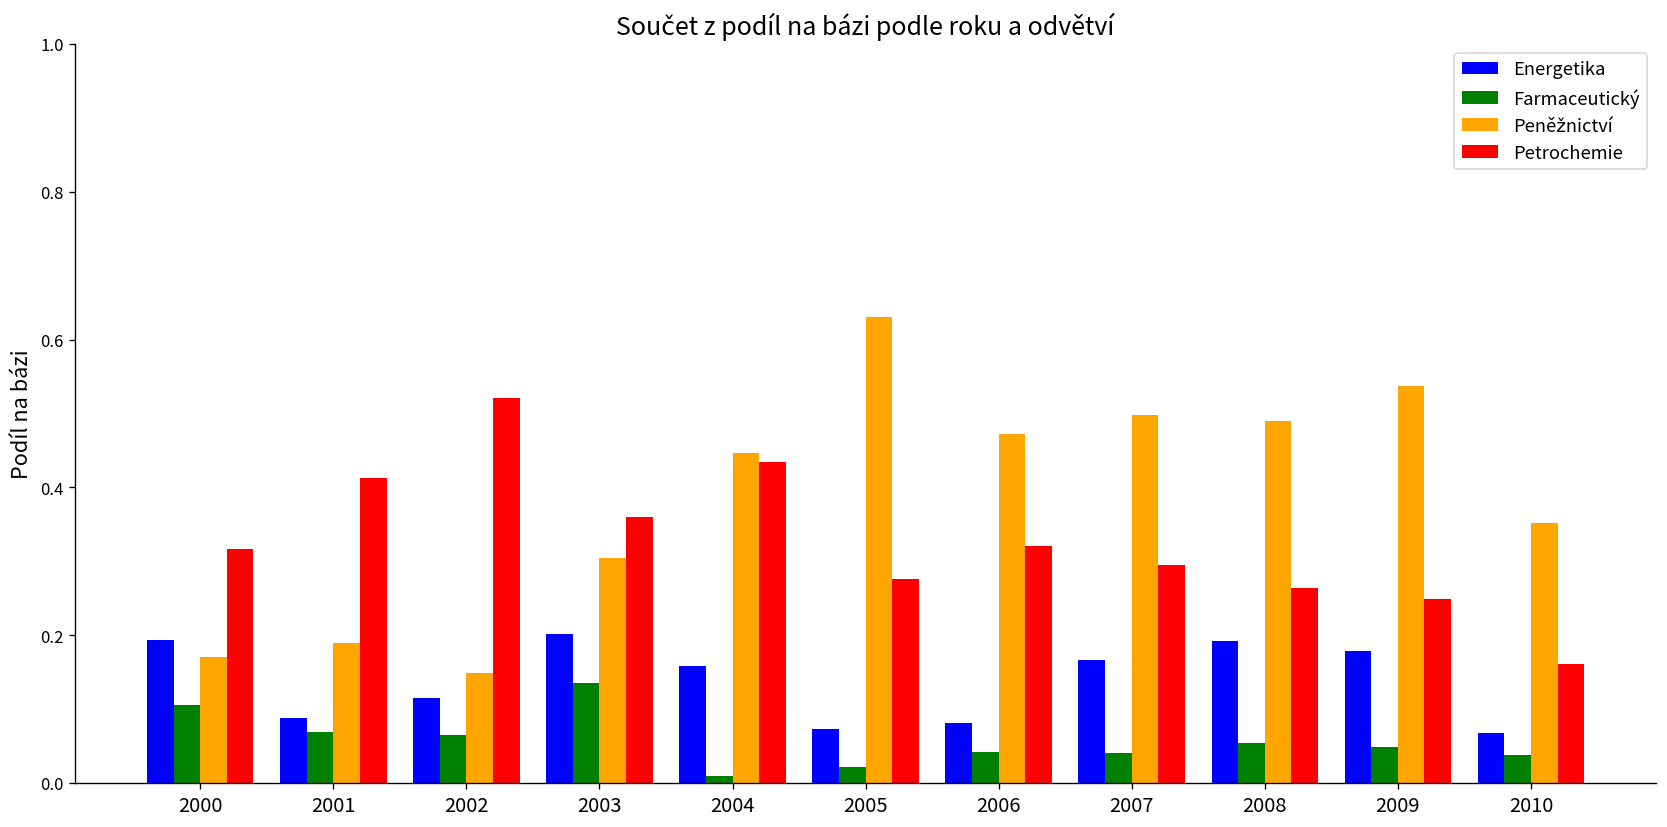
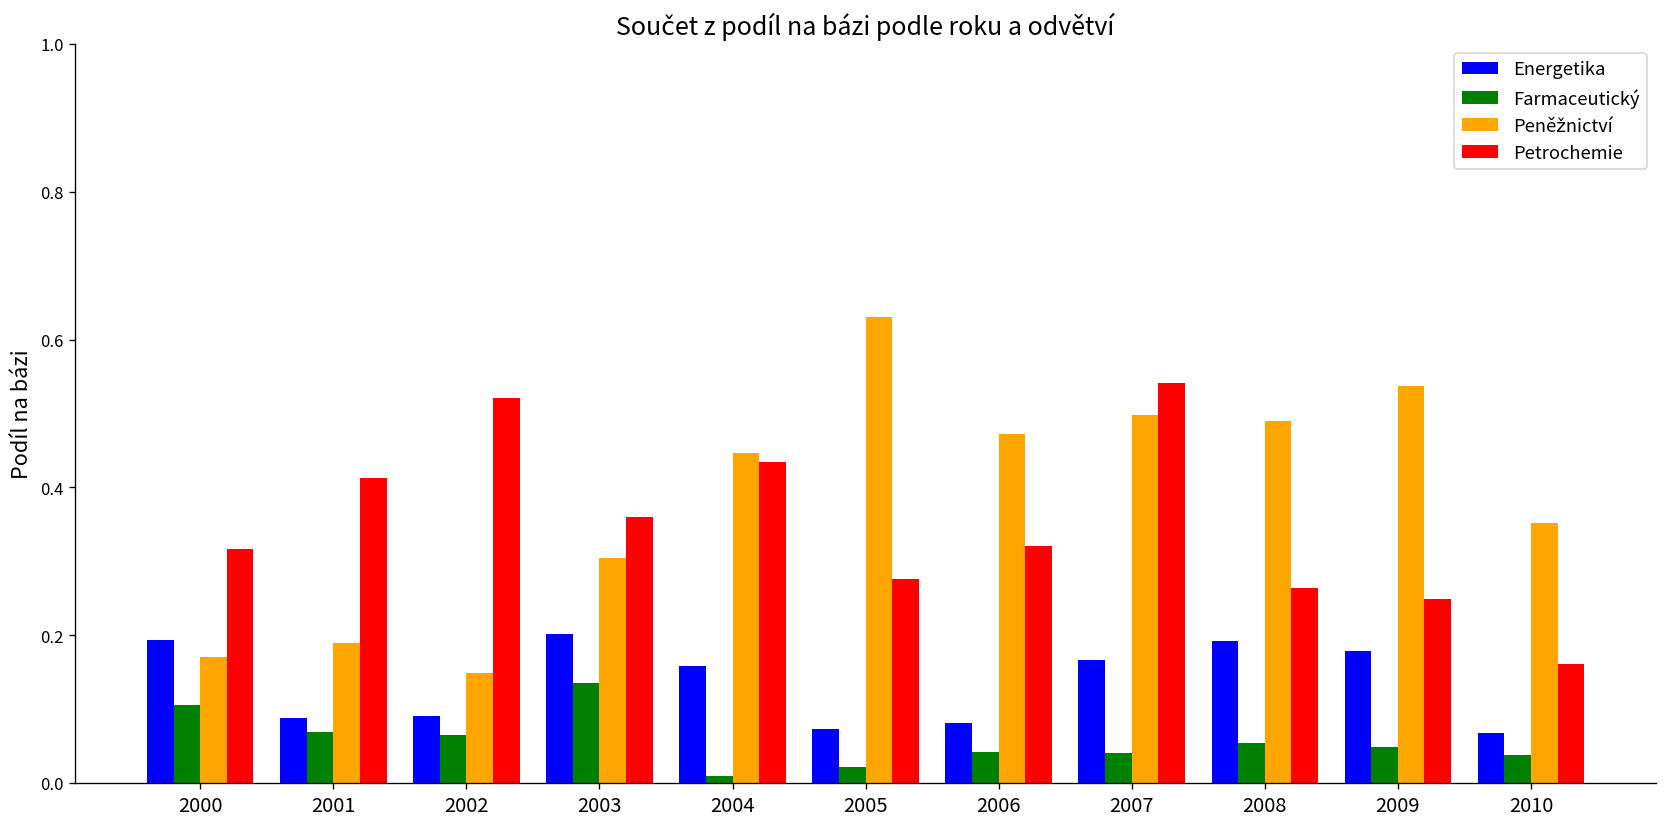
Energetika, 2002: 0.12 -> 0.09
Petrochemie, 2007: 0.30 -> 0.54
